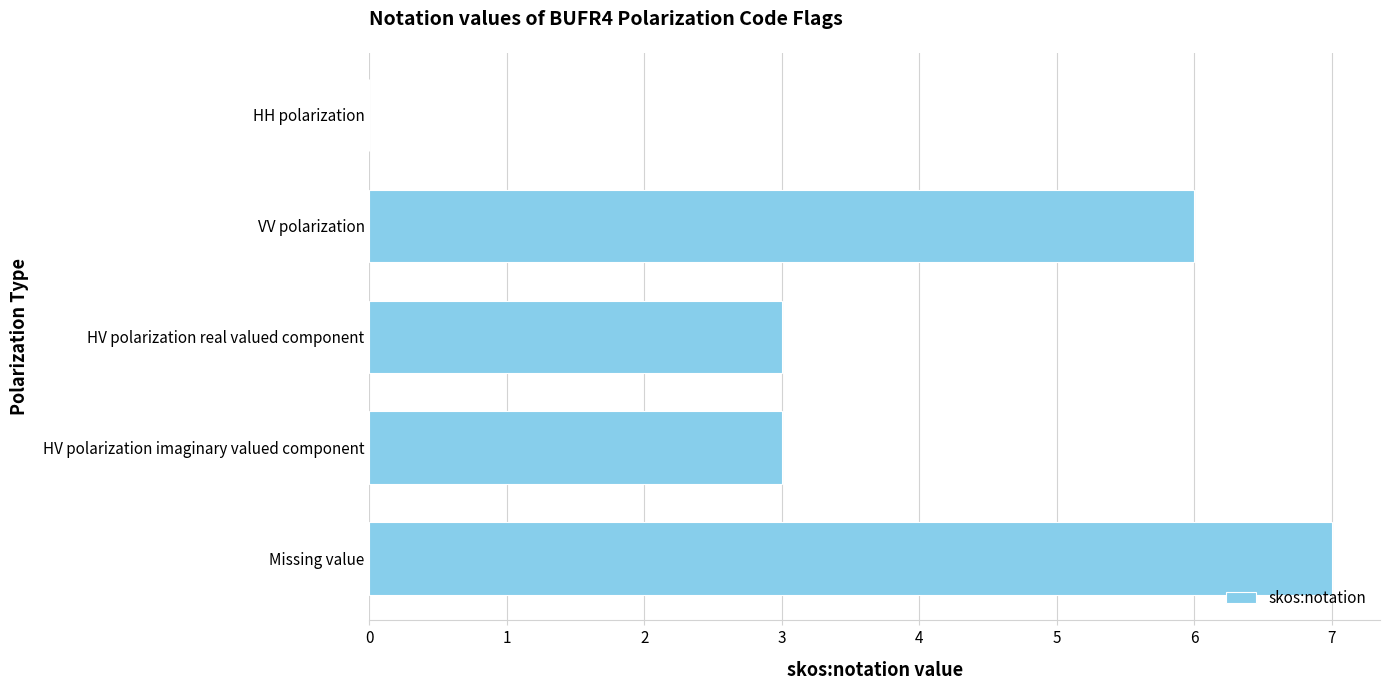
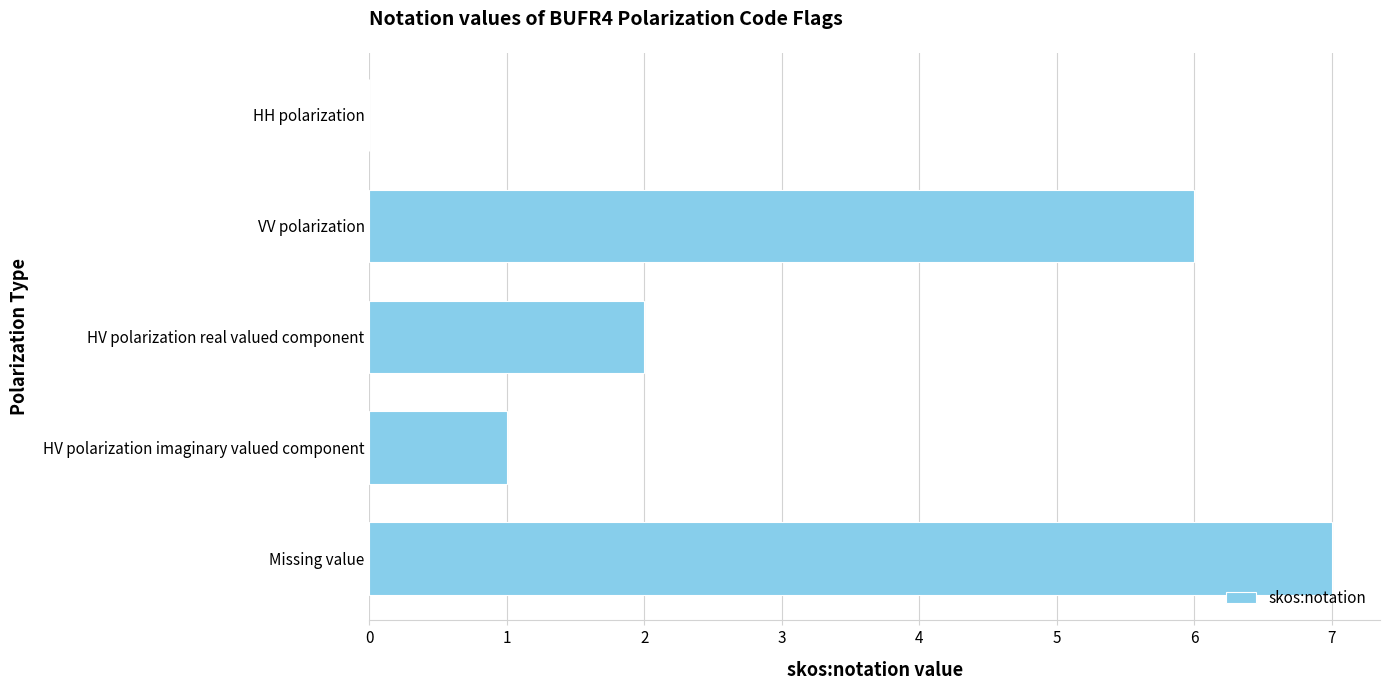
HV polarization real valued component: 3 -> 2
HV polarization imaginary valued component: 3 -> 1
